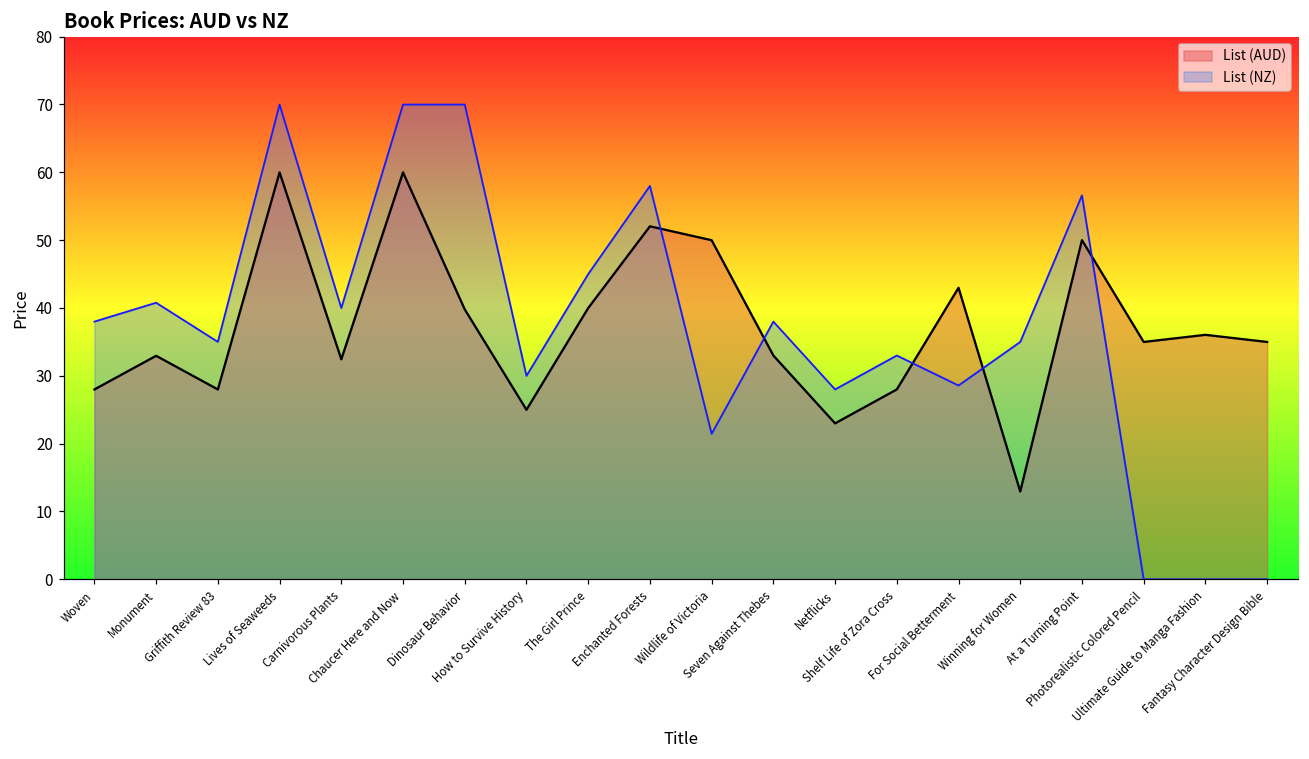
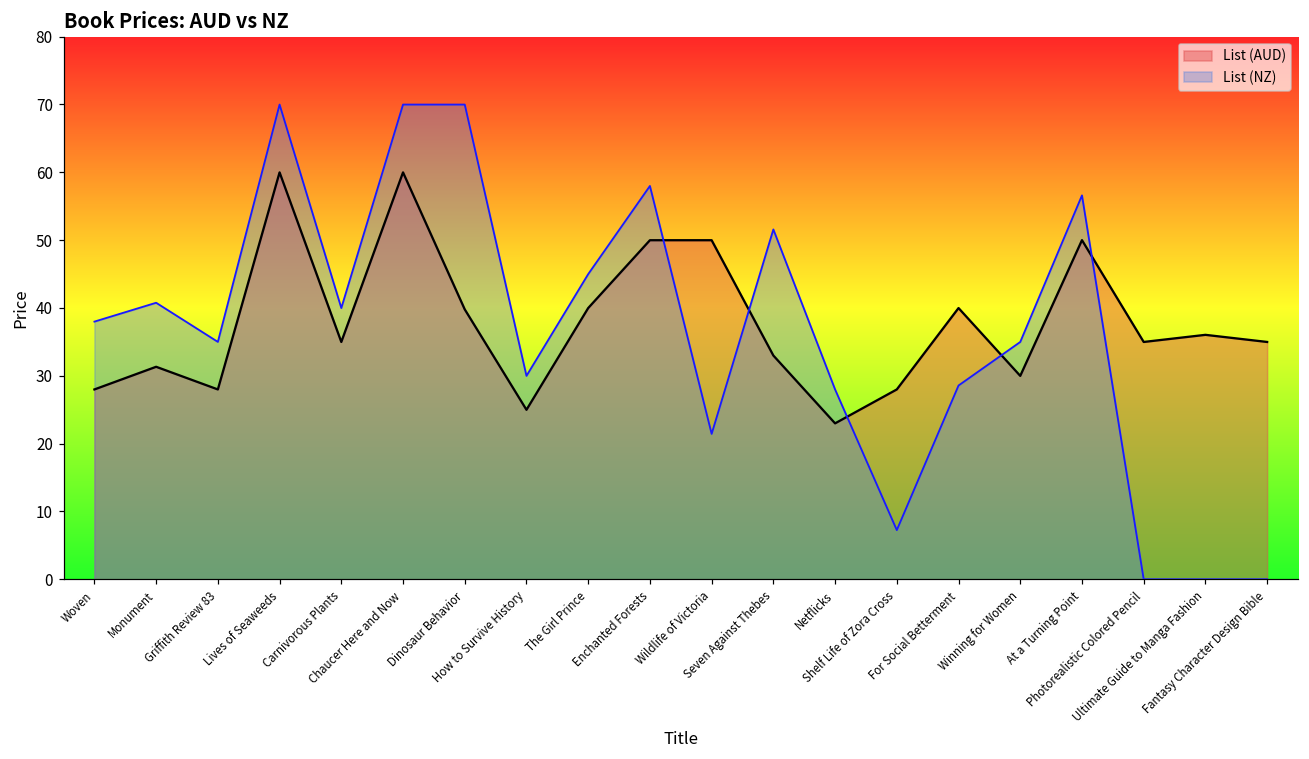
List (AUD), Monument: 33 -> 31
List (AUD), Carnivorous Plants: 32 -> 35
List (AUD), Enchanted Forests: 52 -> 50
List (NZ), Seven Against Thebes: 38 -> 52
List (NZ), Shelf Life of Zora Cross: 33 -> 7
List (AUD), For Social Betterment: 43 -> 40
List (AUD), Winning for Women: 13 -> 30
